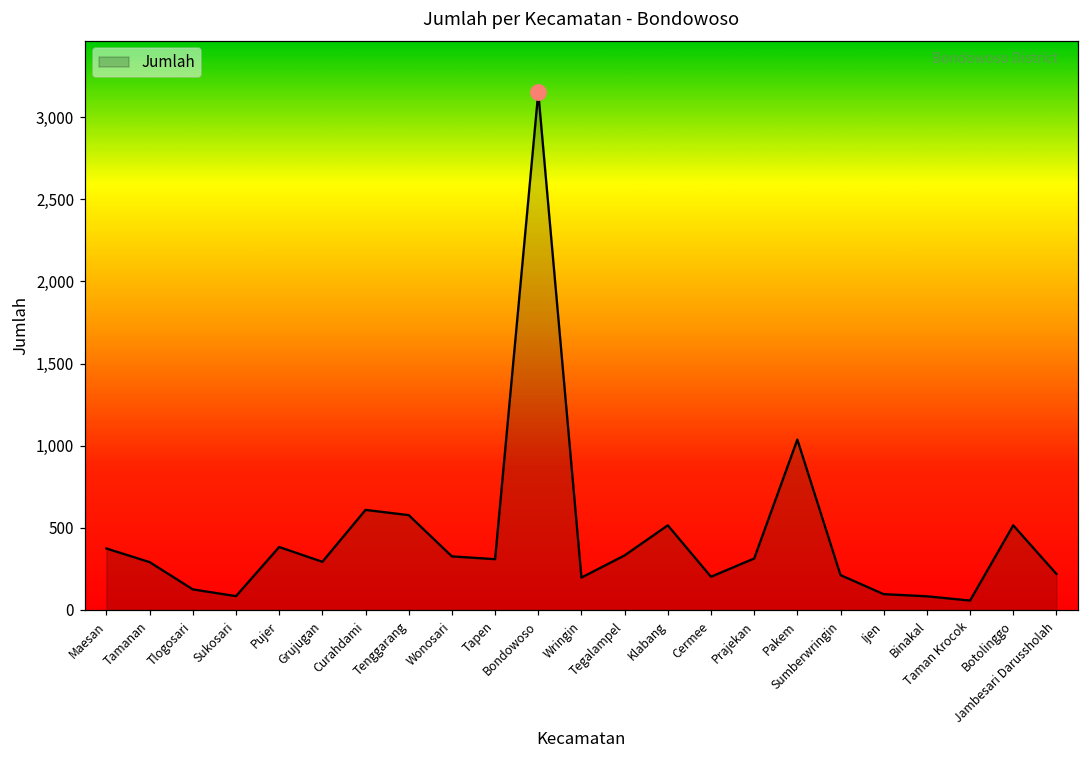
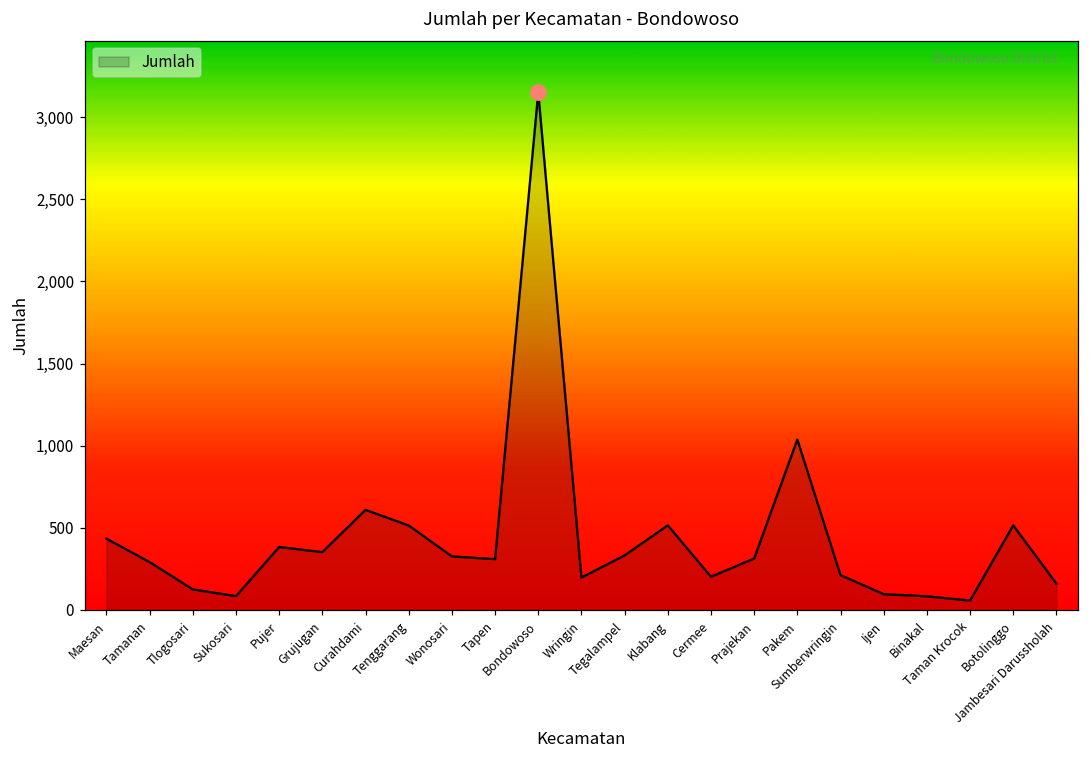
Jumlah, Maesan: 370 -> 430
Jumlah, Grujugan: 290 -> 350
Jumlah, Tenggarang: 580 -> 510
Jumlah, Jambesari Darussholah: 220 -> 160
